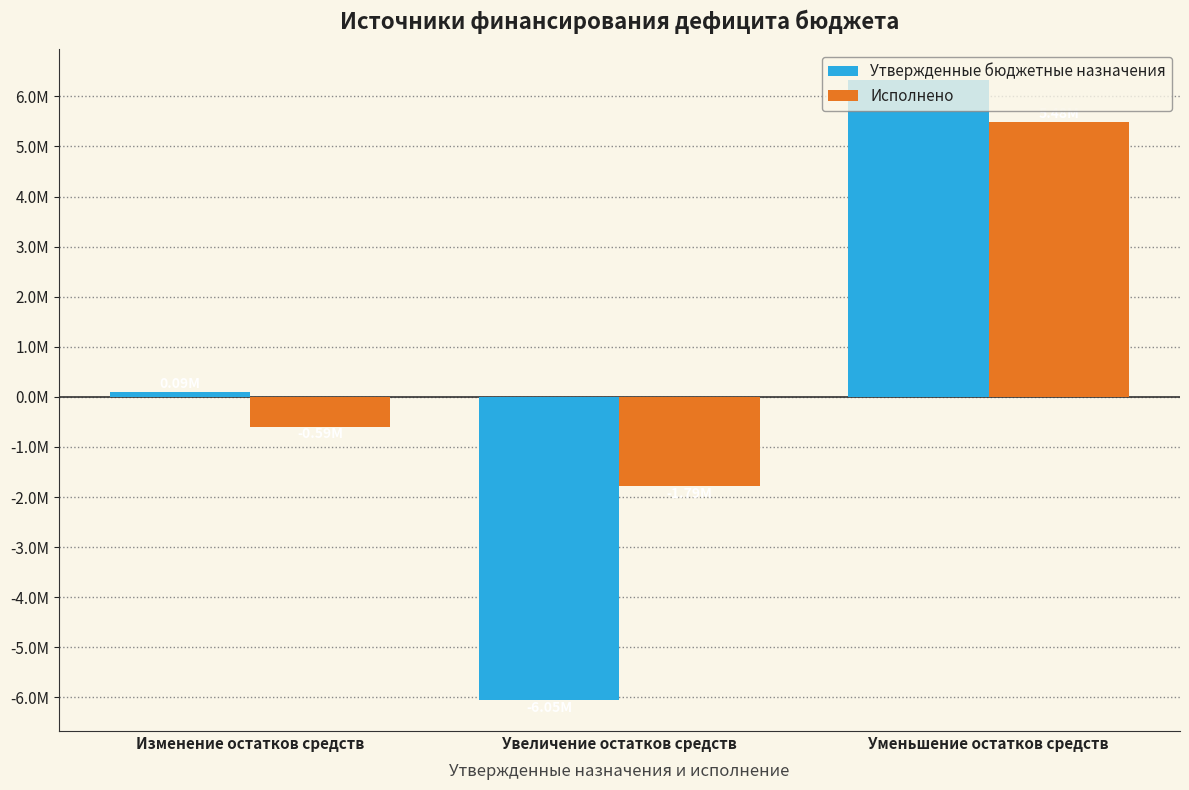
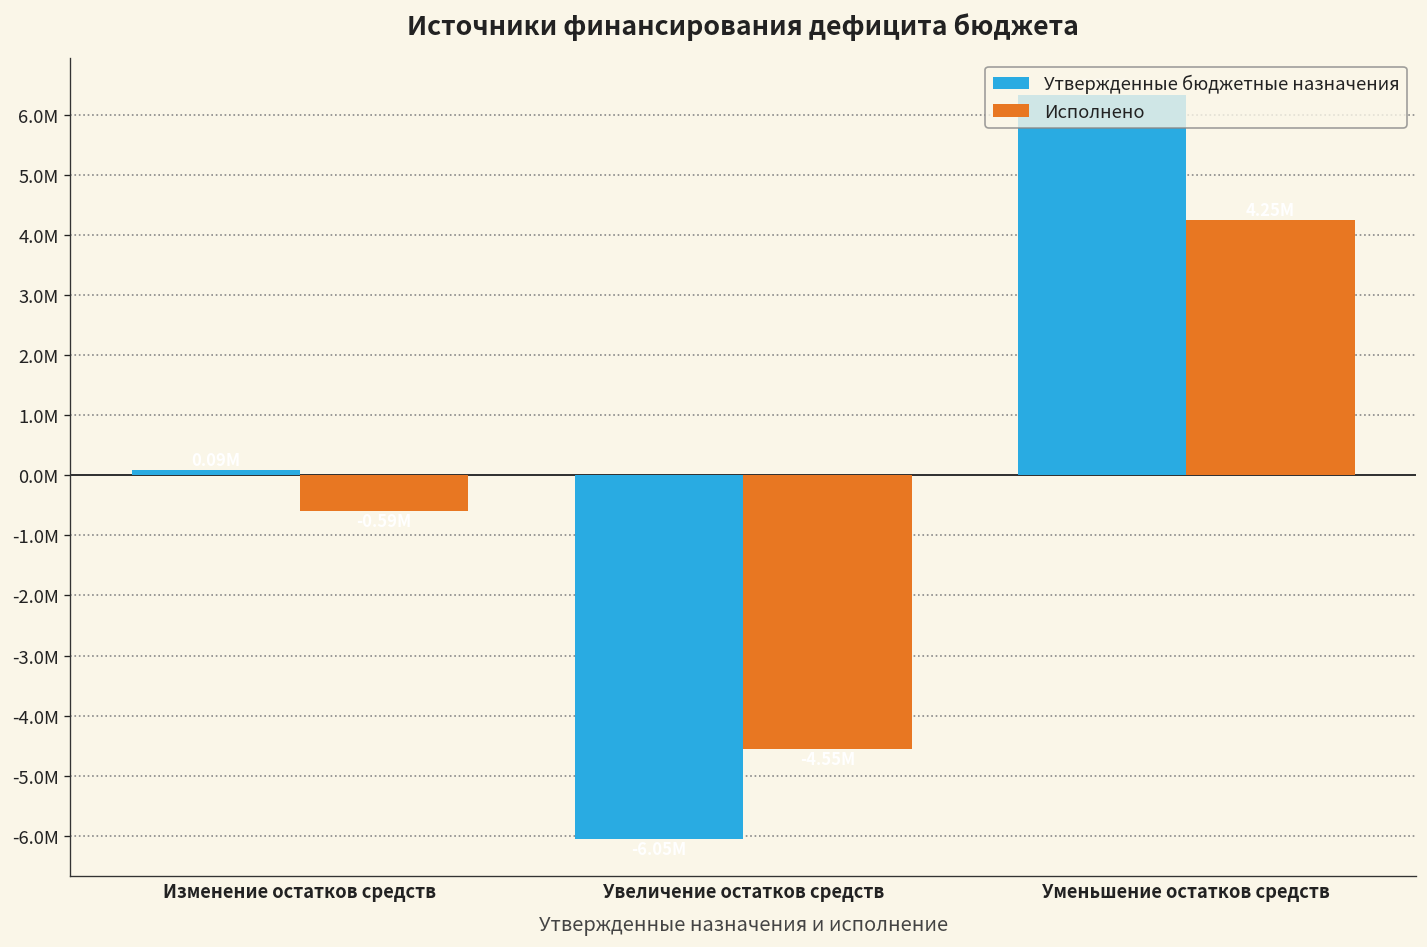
Исполнено, Увеличение остатков средств: -1800000 -> -4600000
Исполнено, Уменьшение остатков средств: 5500000 -> 4300000
